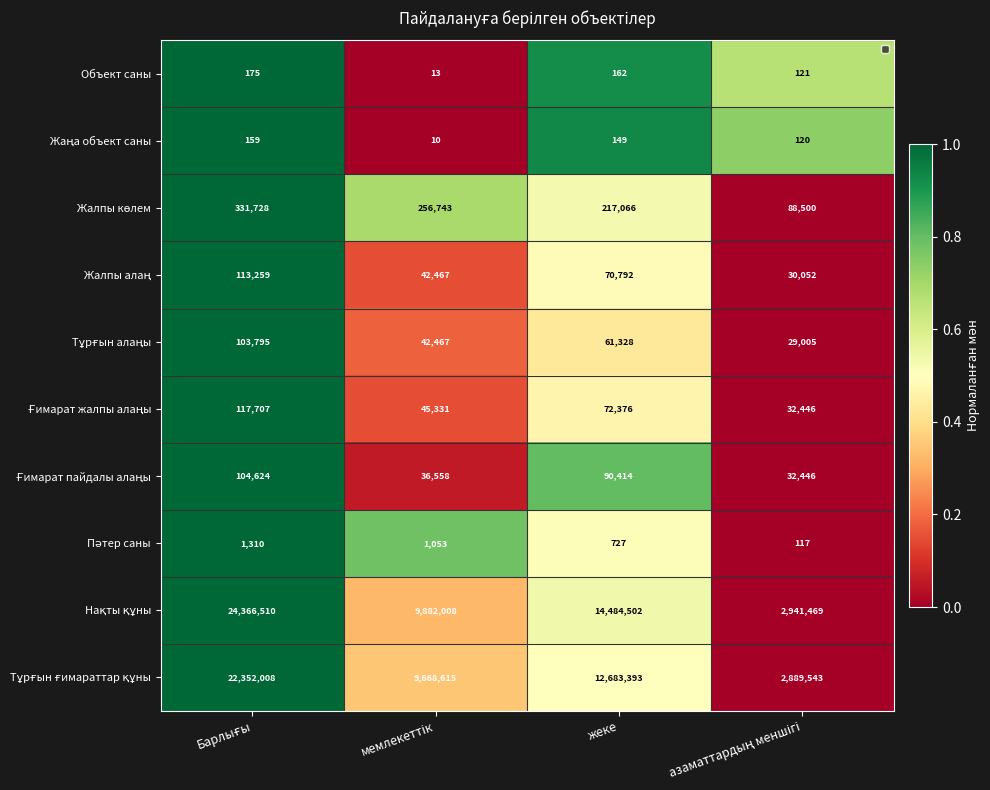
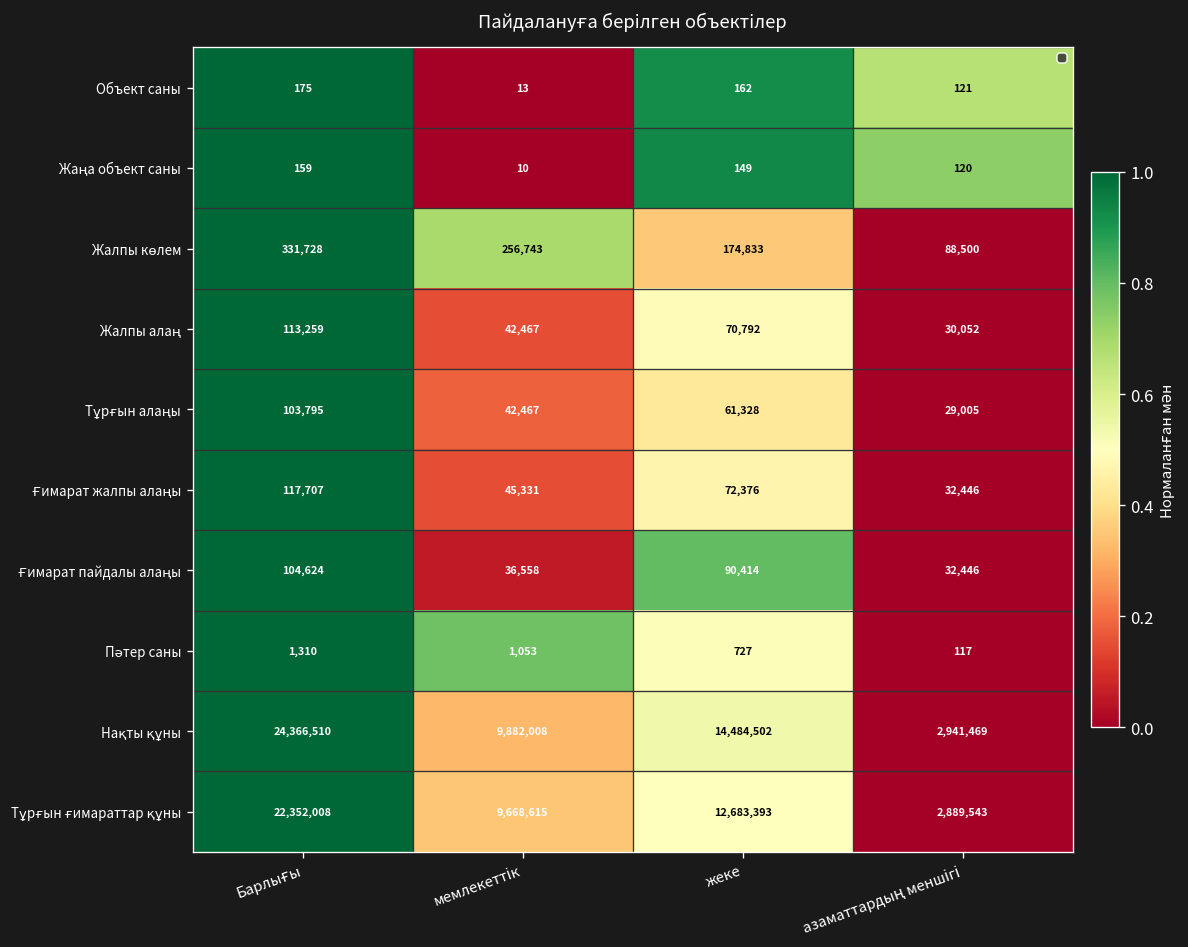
Жалпы көлем, жеке: 217,066 -> 174,833
